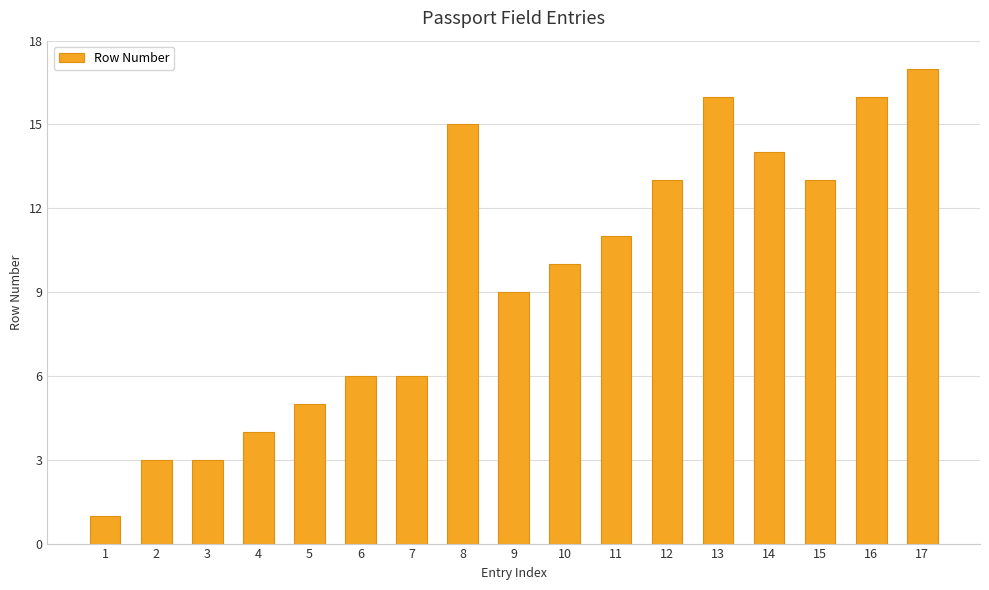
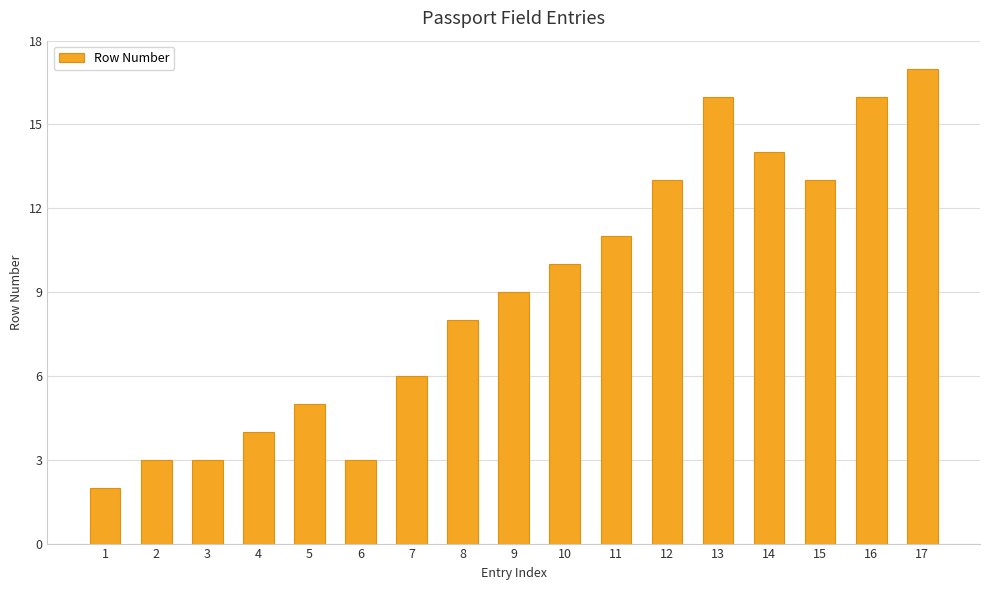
1: 1 -> 2
6: 6 -> 3
8: 15 -> 8
